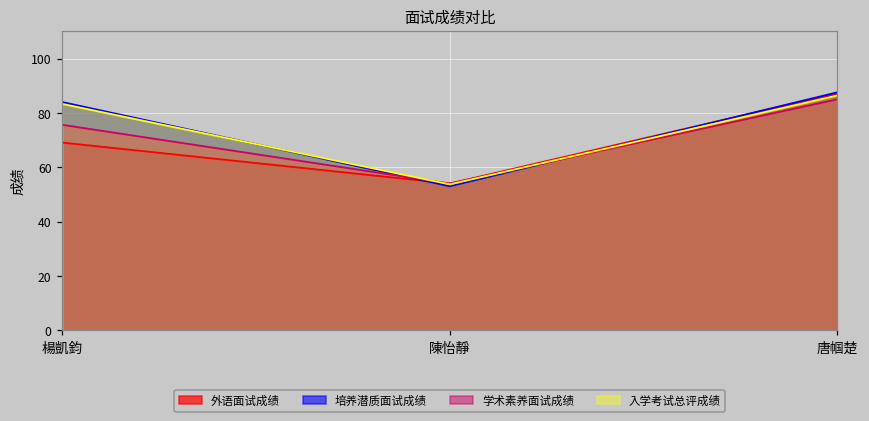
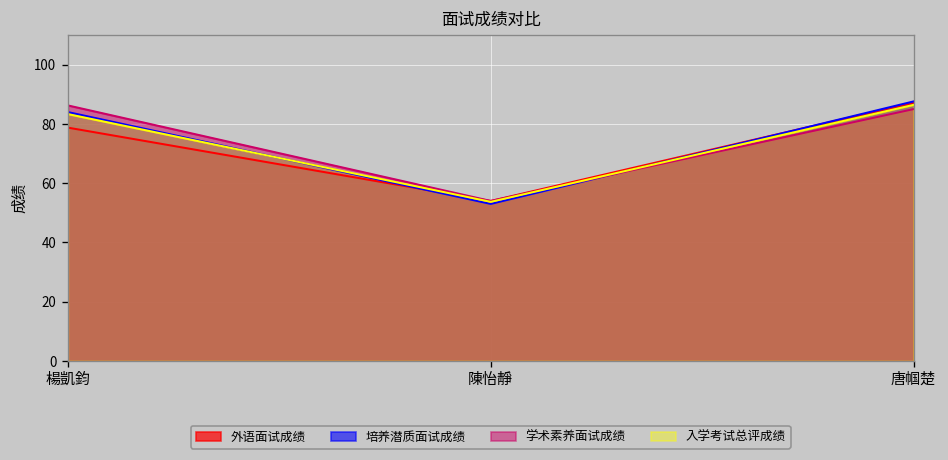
外语面试成绩, 楊凱鈞: 69 -> 79
学术素养面试成绩, 楊凱鈞: 76 -> 86
